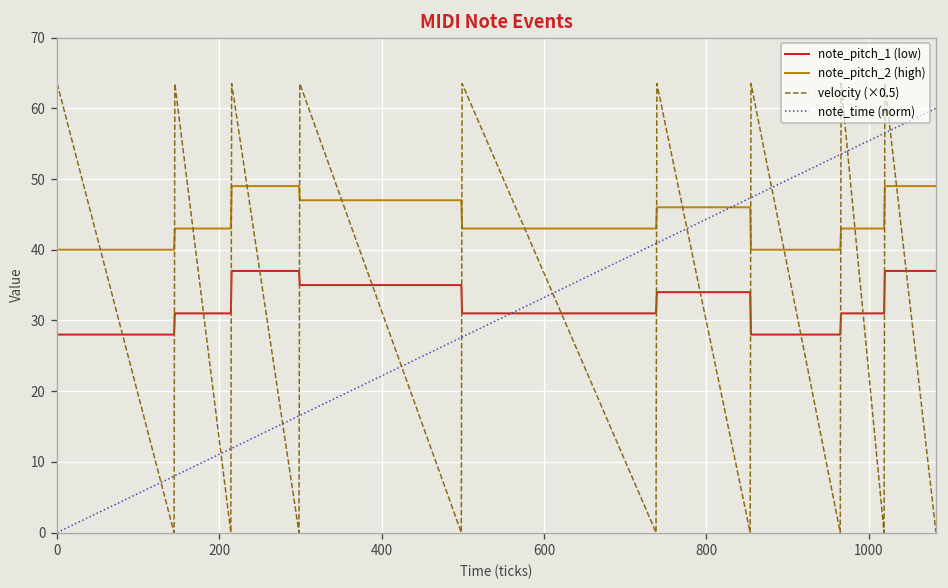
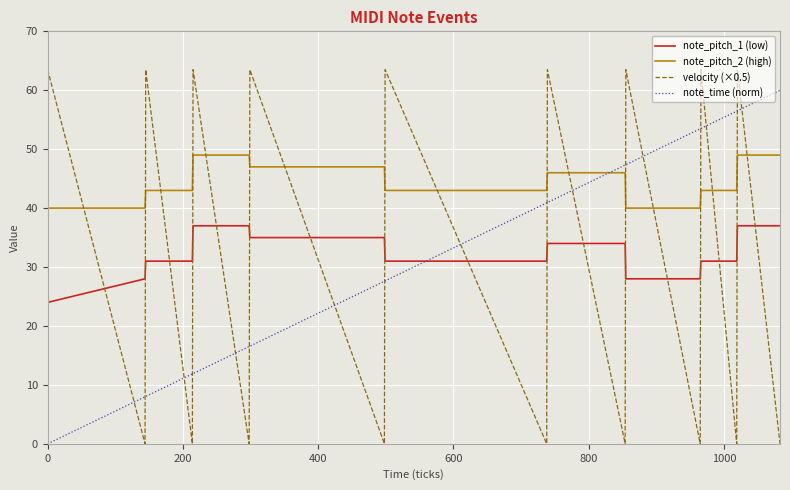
note_pitch_1 (low), 0: 28 -> 24
